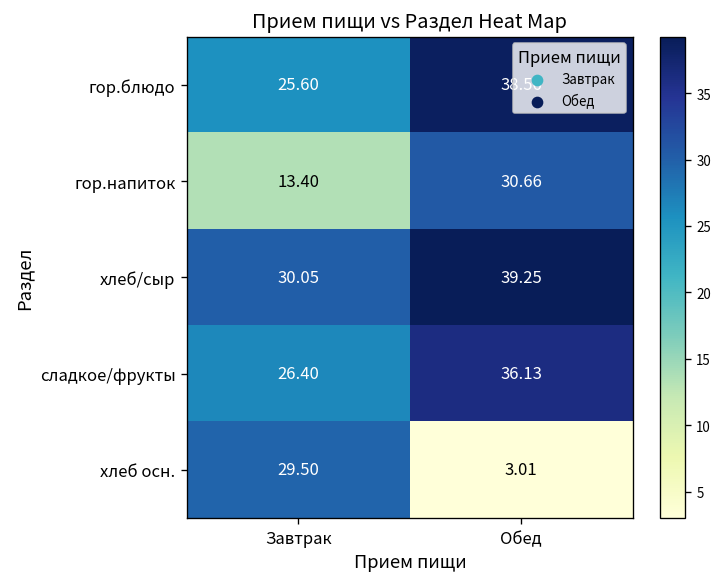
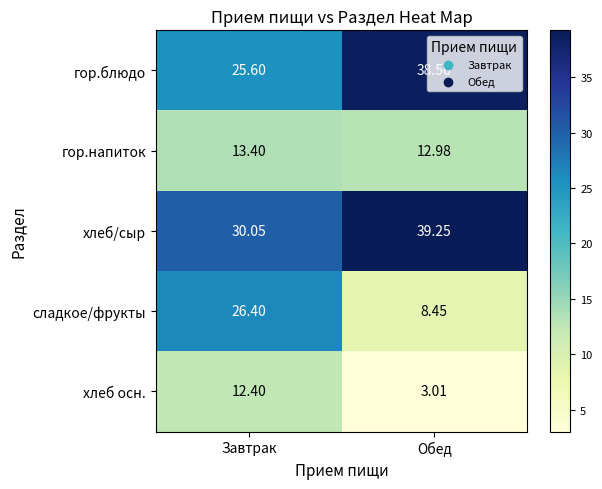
гор.напиток, Обед: 30.66 -> 12.98
сладкое/фрукты, Обед: 36.13 -> 8.45
хлеб осн., Завтрак: 29.50 -> 12.40
